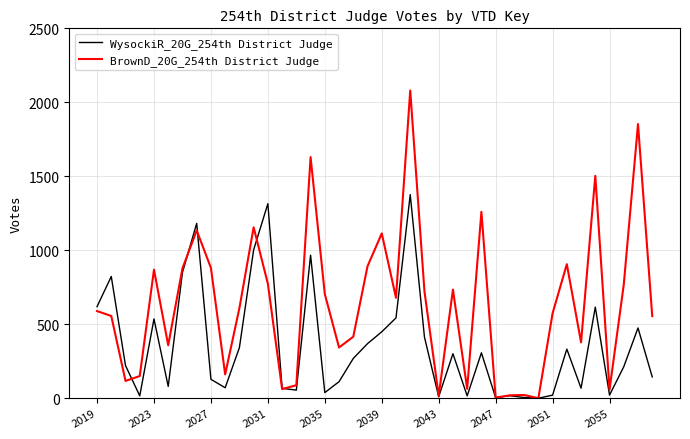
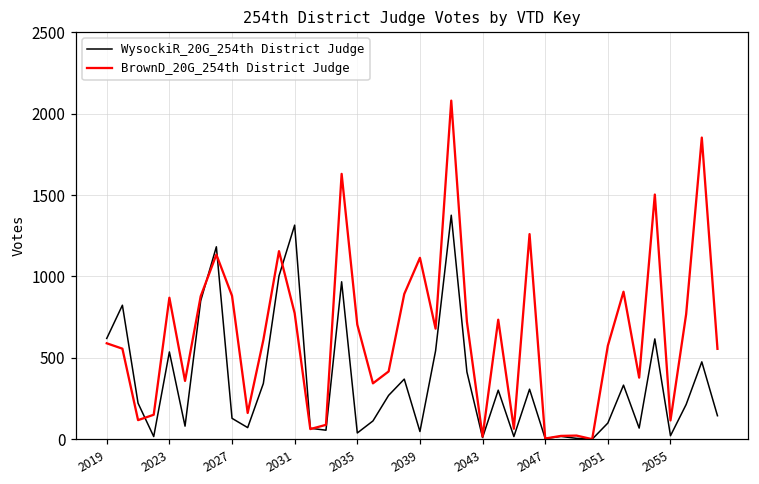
WysockiR_20G_254th District Judge, 2039: 450 -> 50
WysockiR_20G_254th District Judge, 2051: 20 -> 100
BrownD_20G_254th District Judge, 2055: 60 -> 120
